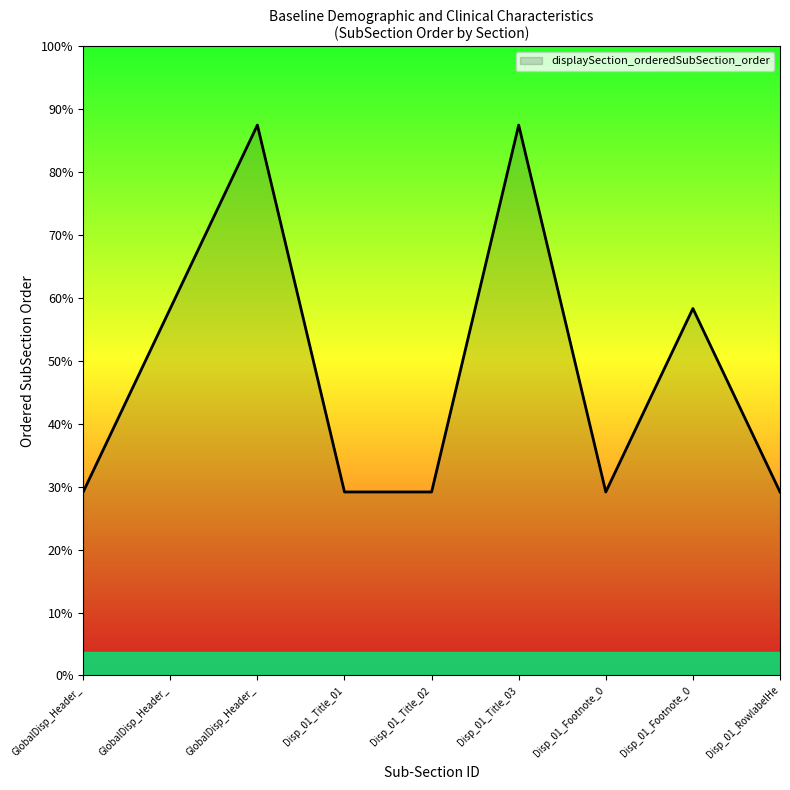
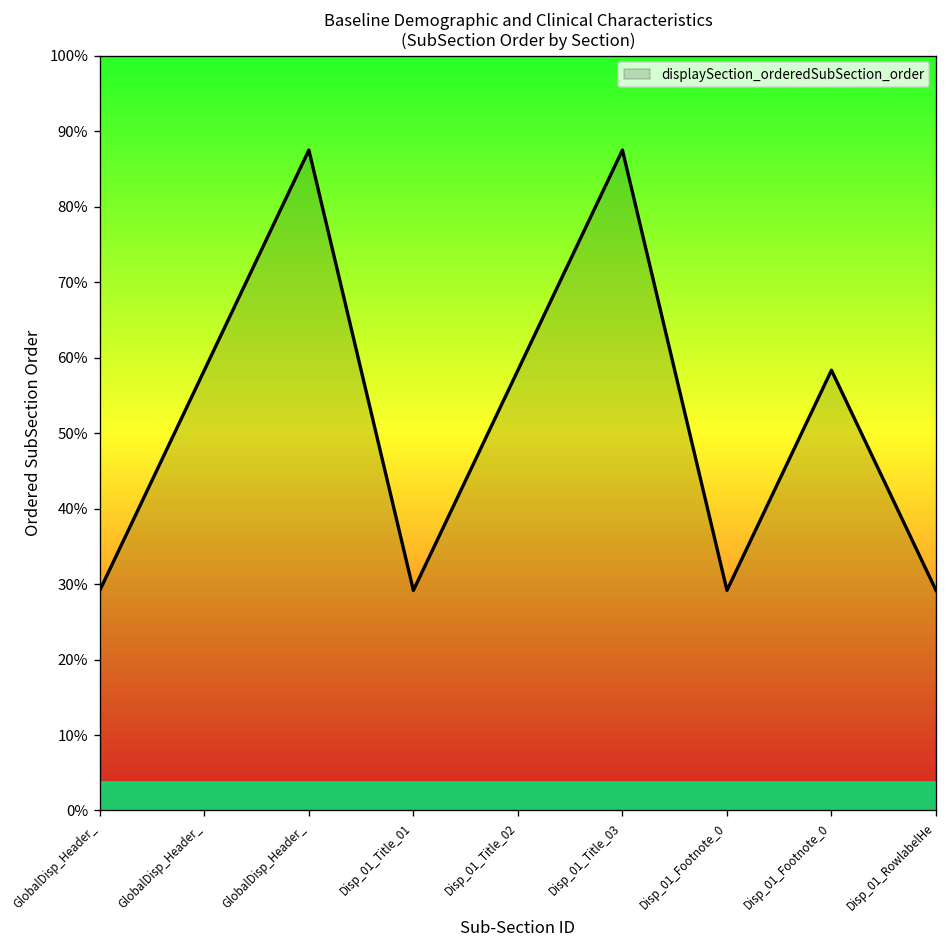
Disp_01_Title_02: 29% -> 58%
